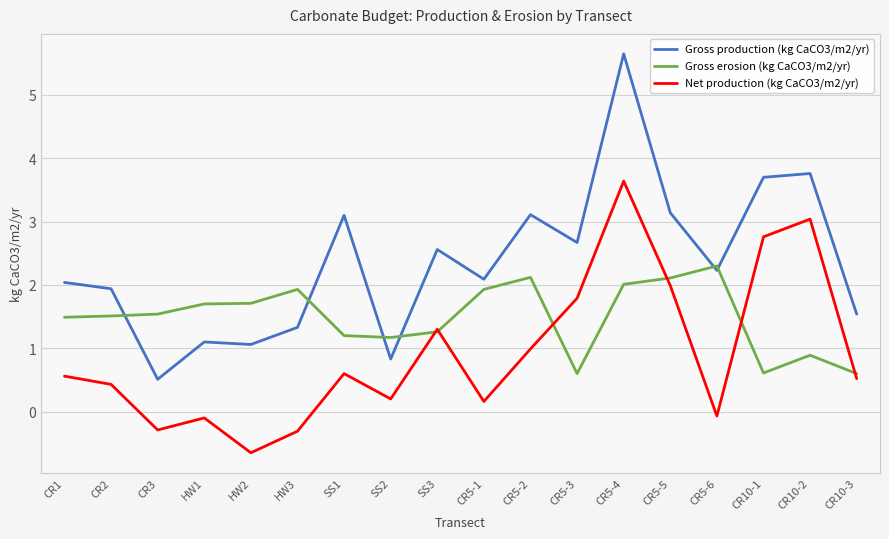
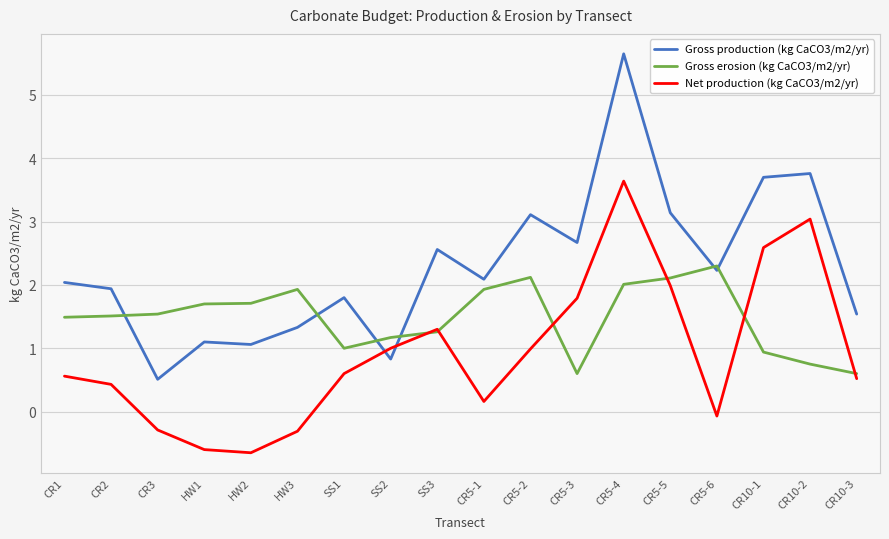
Net production (kg CaCO3/m2/yr), HW1: -0.1 -> -0.6
Gross production (kg CaCO3/m2/yr), SS1: 3.1 -> 1.8
Gross erosion (kg CaCO3/m2/yr), SS1: 1.2 -> 1.0
Net production (kg CaCO3/m2/yr), SS2: 0.2 -> 1.0
Gross erosion (kg CaCO3/m2/yr), CR10-1: 0.6 -> 0.9
Net production (kg CaCO3/m2/yr), CR10-1: 2.8 -> 2.6
Gross erosion (kg CaCO3/m2/yr), CR10-2: 0.9 -> 0.8
